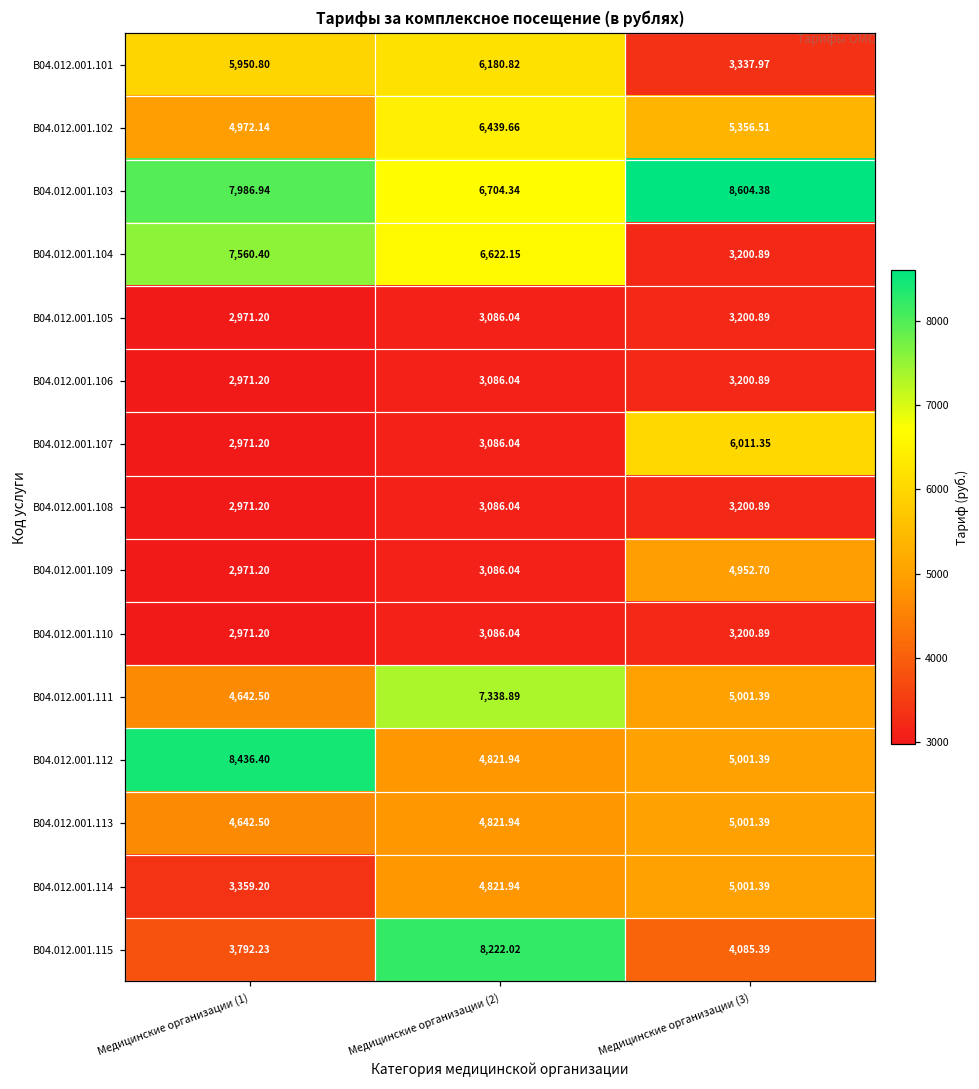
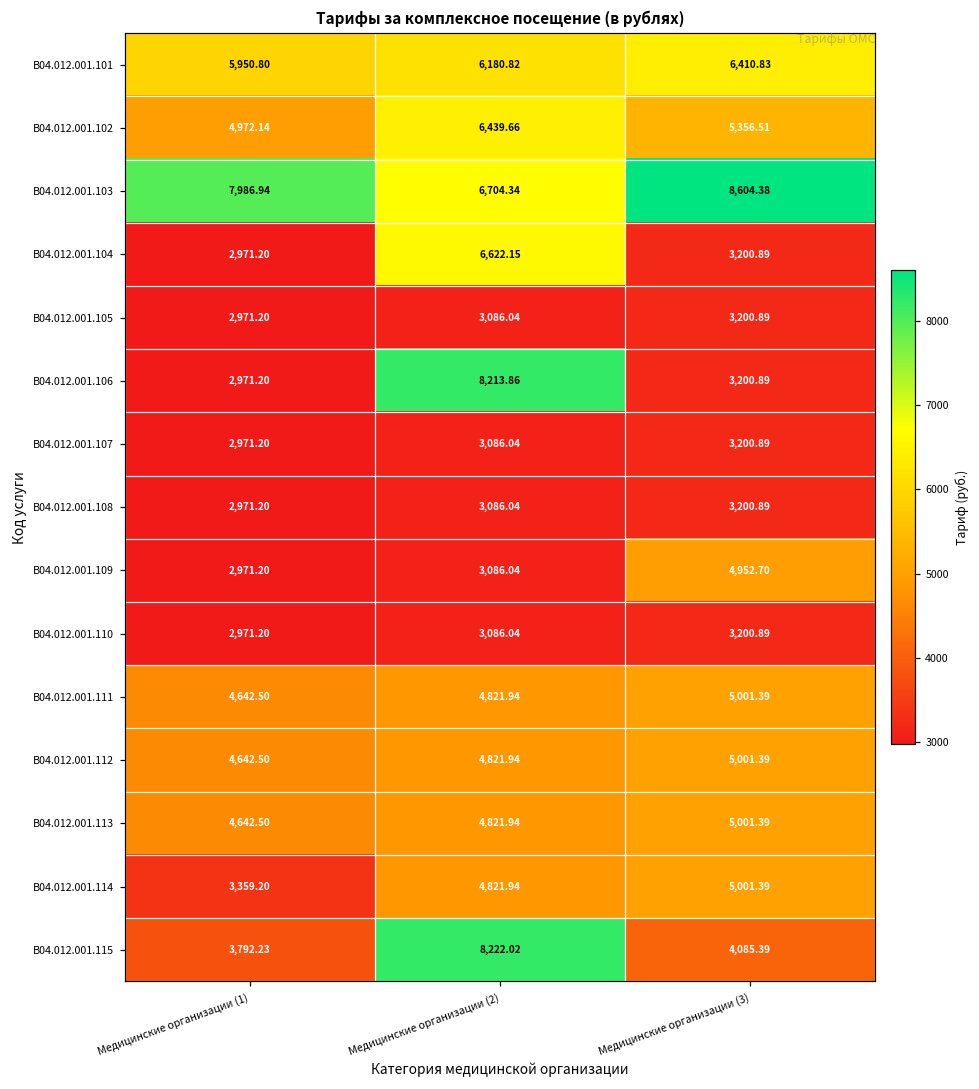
B04.012.001.101, Медицинские организации (3): 3,337.97 -> 6,410.83
B04.012.001.104, Медицинские организации (1): 7,560.40 -> 2,971.20
B04.012.001.106, Медицинские организации (2): 3,086.04 -> 8,213.86
B04.012.001.107, Медицинские организации (3): 6,011.35 -> 3,200.89
B04.012.001.111, Медицинские организации (2): 7,338.89 -> 4,821.94
B04.012.001.112, Медицинские организации (1): 8,436.40 -> 4,642.50
